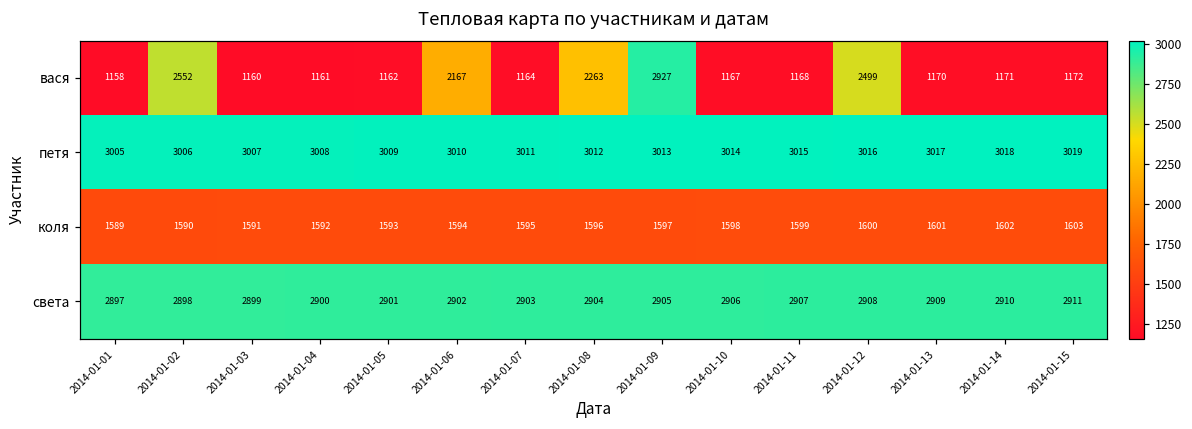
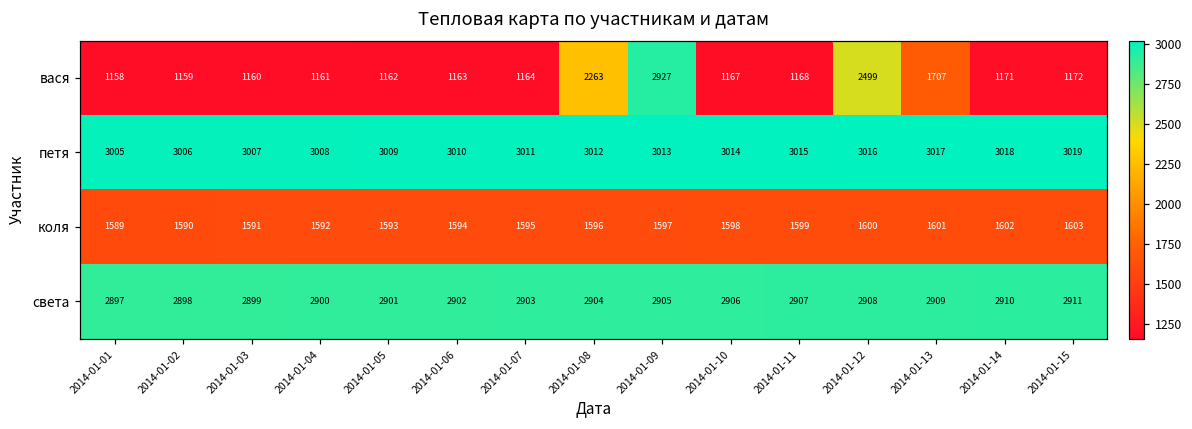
вася, 2014-01-02: 2552 -> 1159
вася, 2014-01-06: 2167 -> 1163
вася, 2014-01-13: 1170 -> 1707
